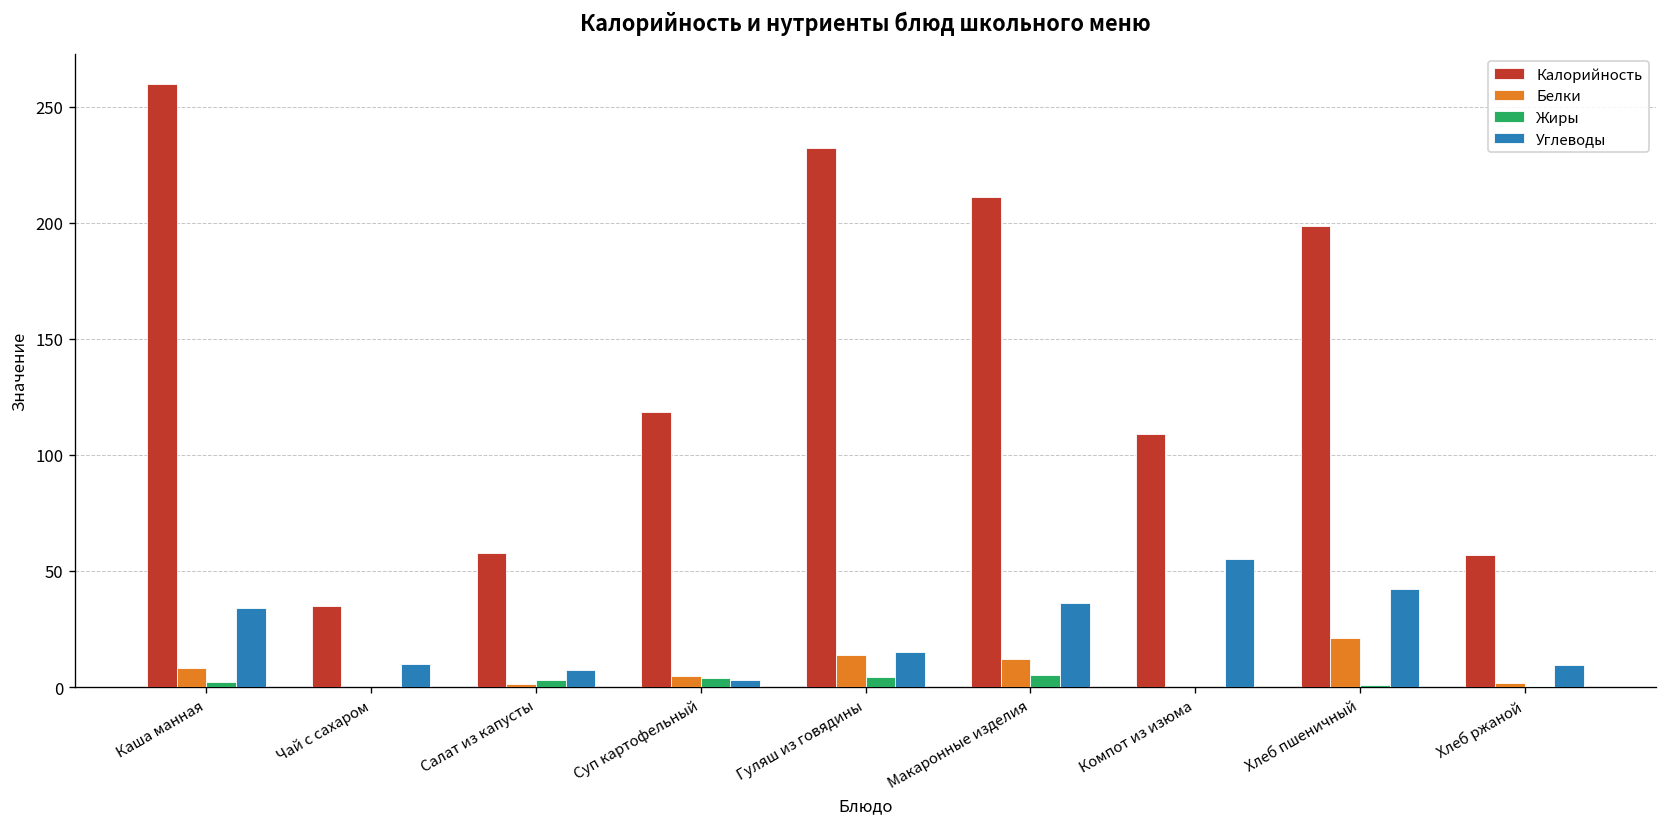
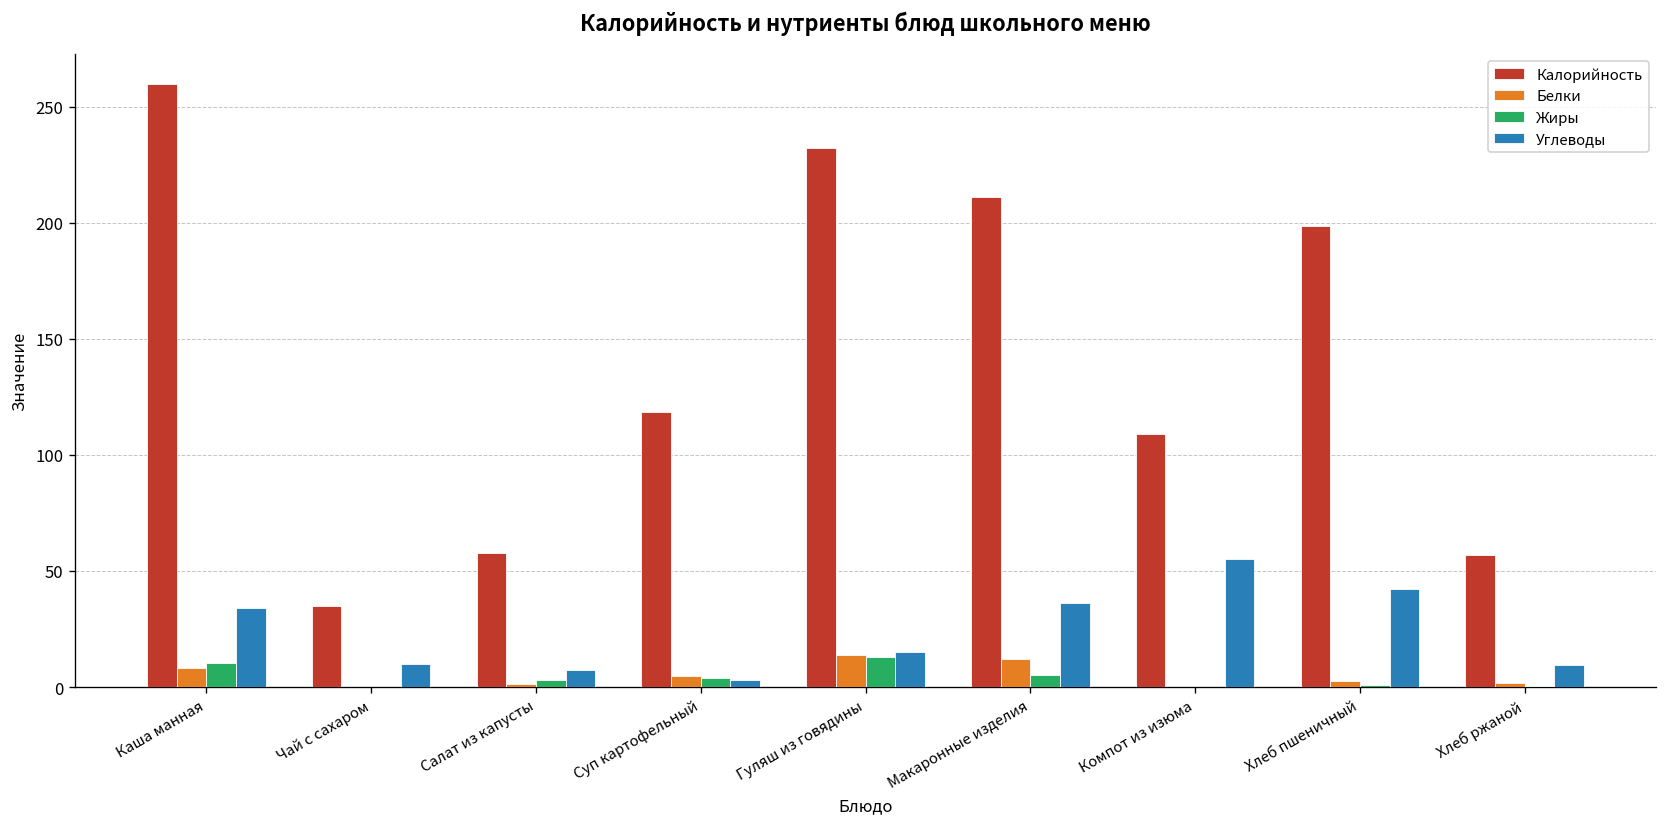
Жиры, Каша манная: 2 -> 10
Жиры, Гуляш из говядины: 5 -> 13
Белки, Хлеб пшеничный: 21 -> 2
